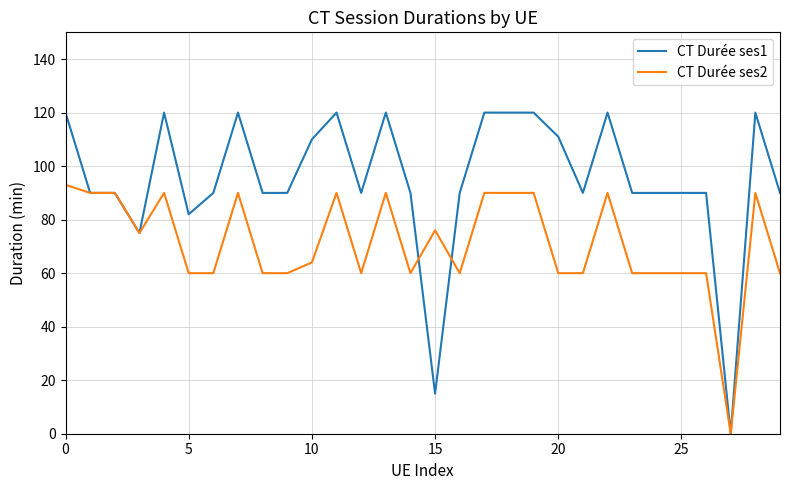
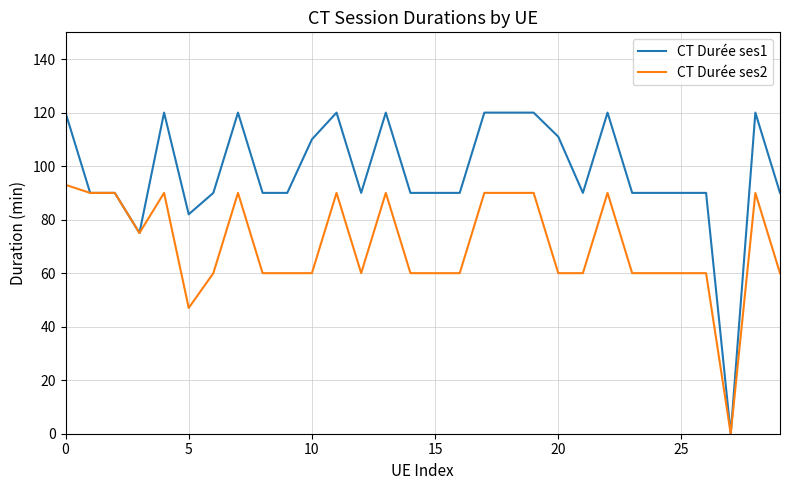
CT Durée ses2, 5: 60 -> 47
CT Durée ses2, 10: 64 -> 60
CT Durée ses1, 15: 15 -> 90
CT Durée ses2, 15: 76 -> 60
